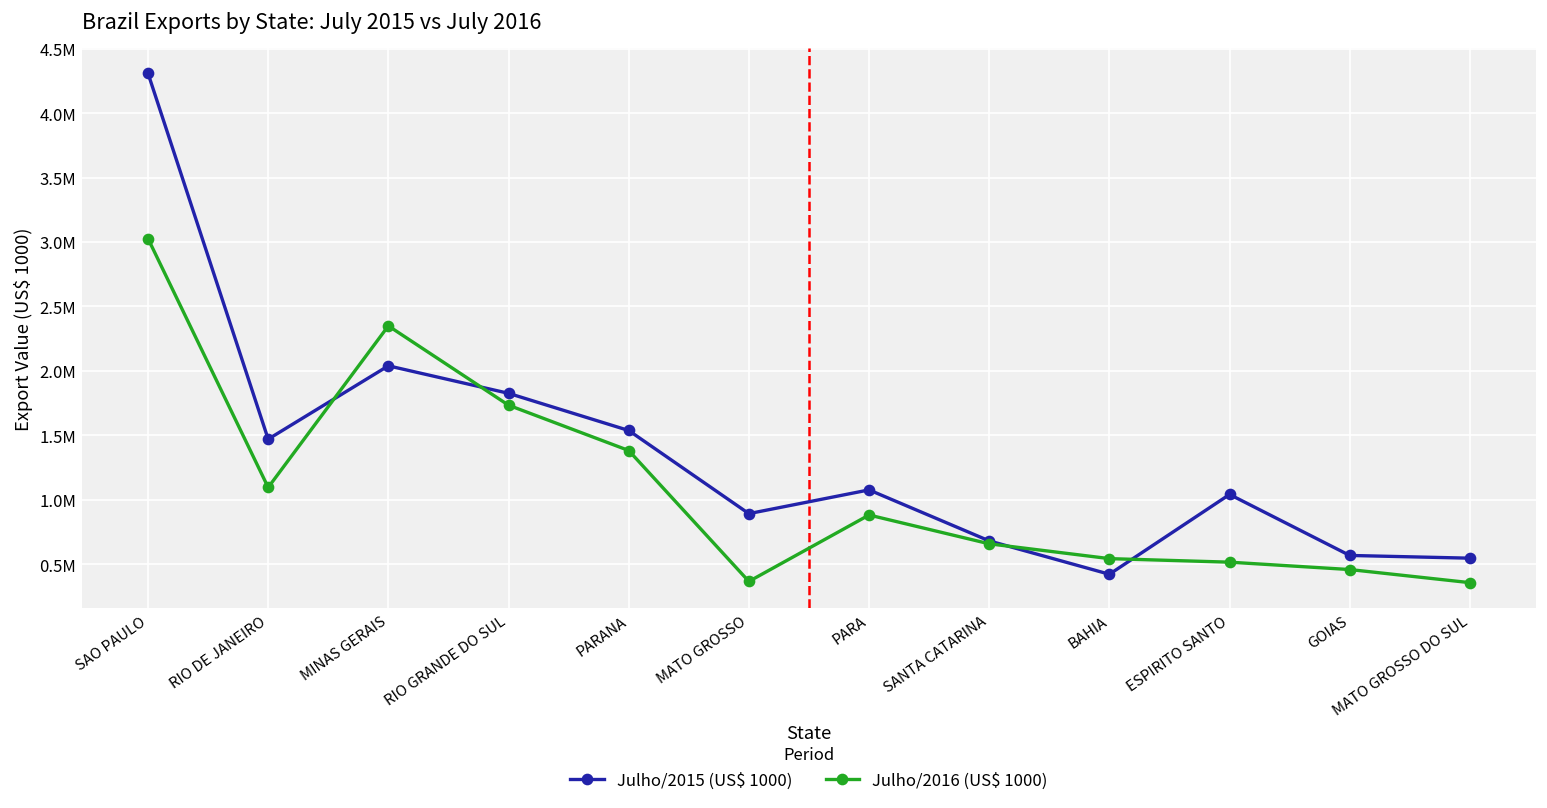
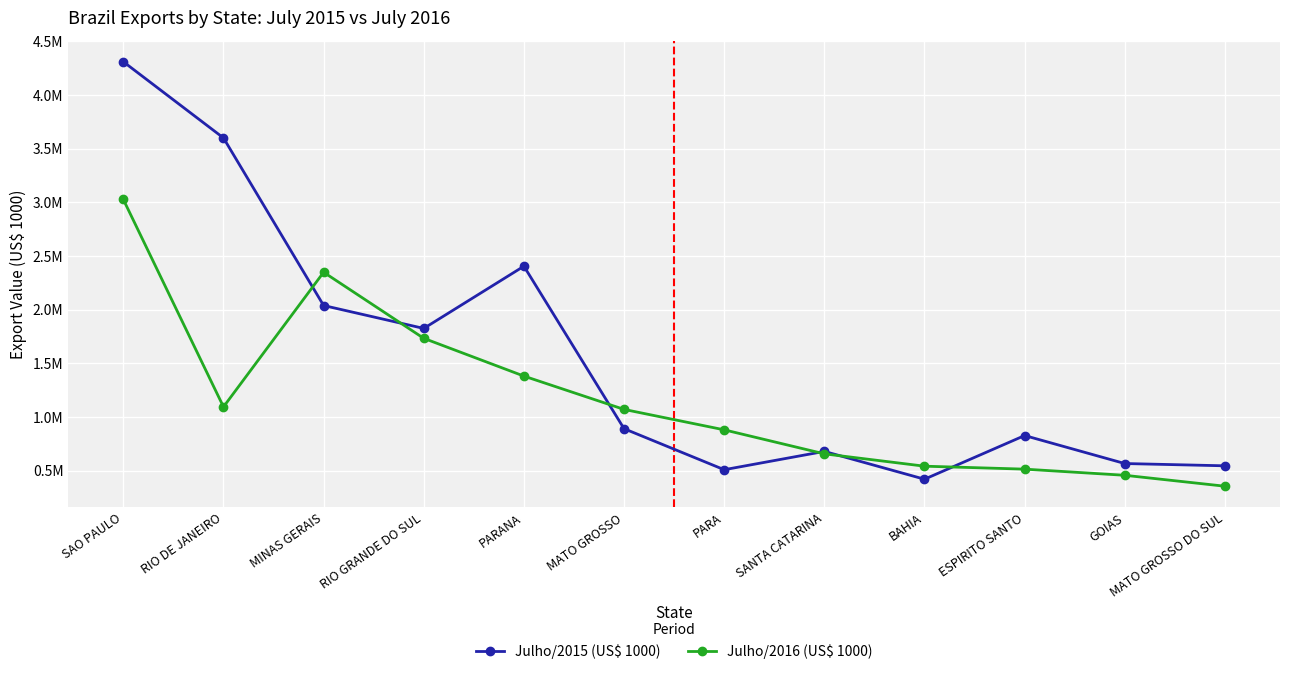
Julho/2015 (US$ 1000), RIO DE JANEIRO: 1470000 -> 3600000
Julho/2015 (US$ 1000), PARANA: 1540000 -> 2410000
Julho/2016 (US$ 1000), MATO GROSSO: 370000 -> 1070000
Julho/2015 (US$ 1000), PARA: 1080000 -> 510000
Julho/2015 (US$ 1000), ESPIRITO SANTO: 1040000 -> 830000
